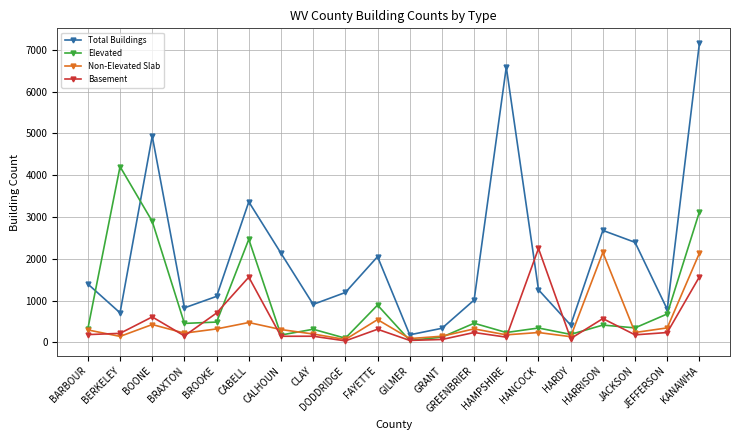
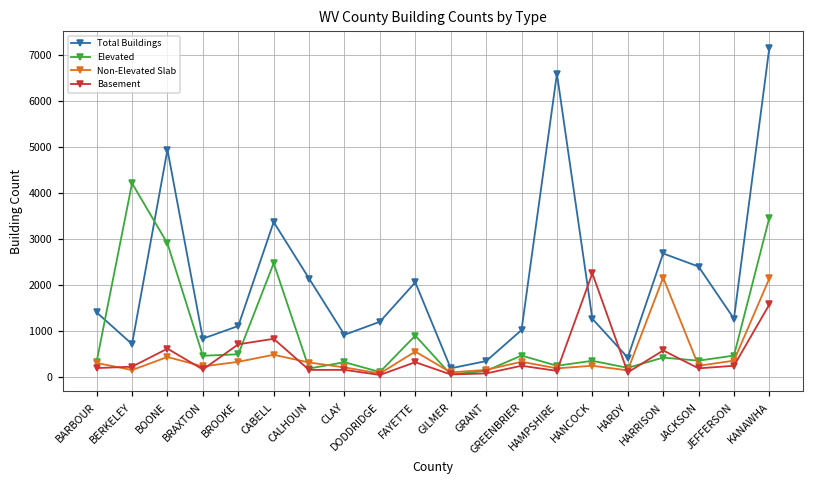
Basement, CABELL: 1600 -> 800
Total Buildings, JEFFERSON: 800 -> 1300
Elevated, JEFFERSON: 700 -> 500
Elevated, KANAWHA: 3100 -> 3500
